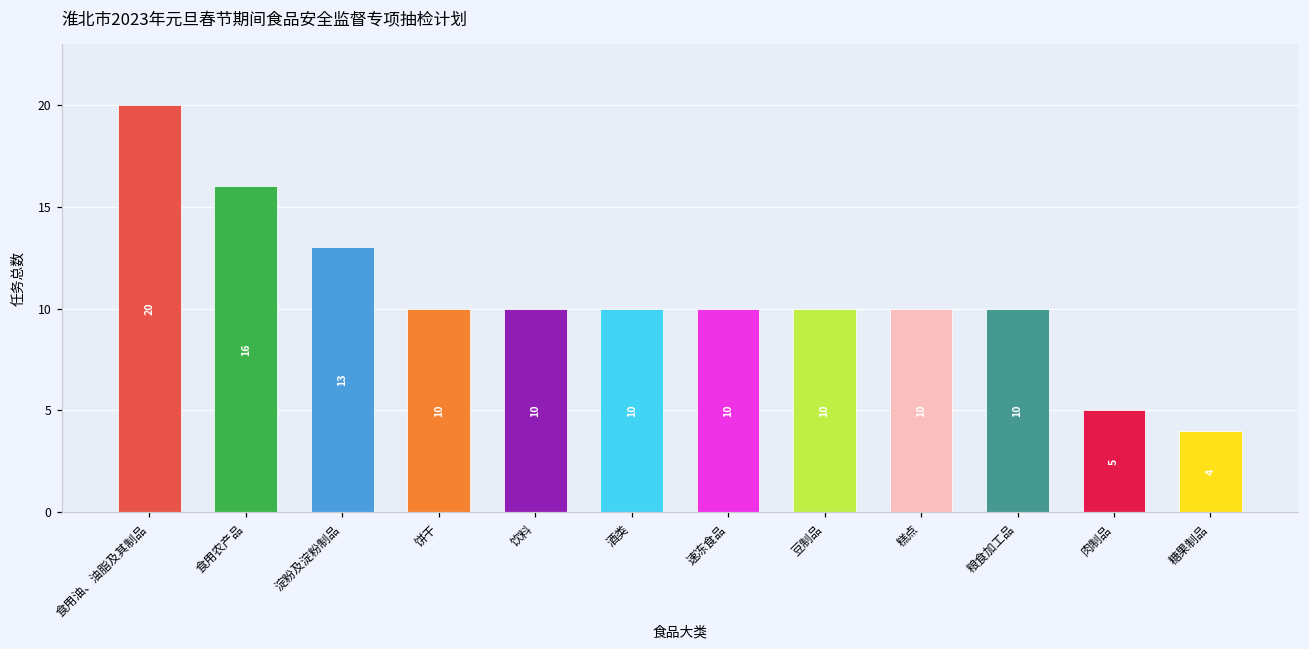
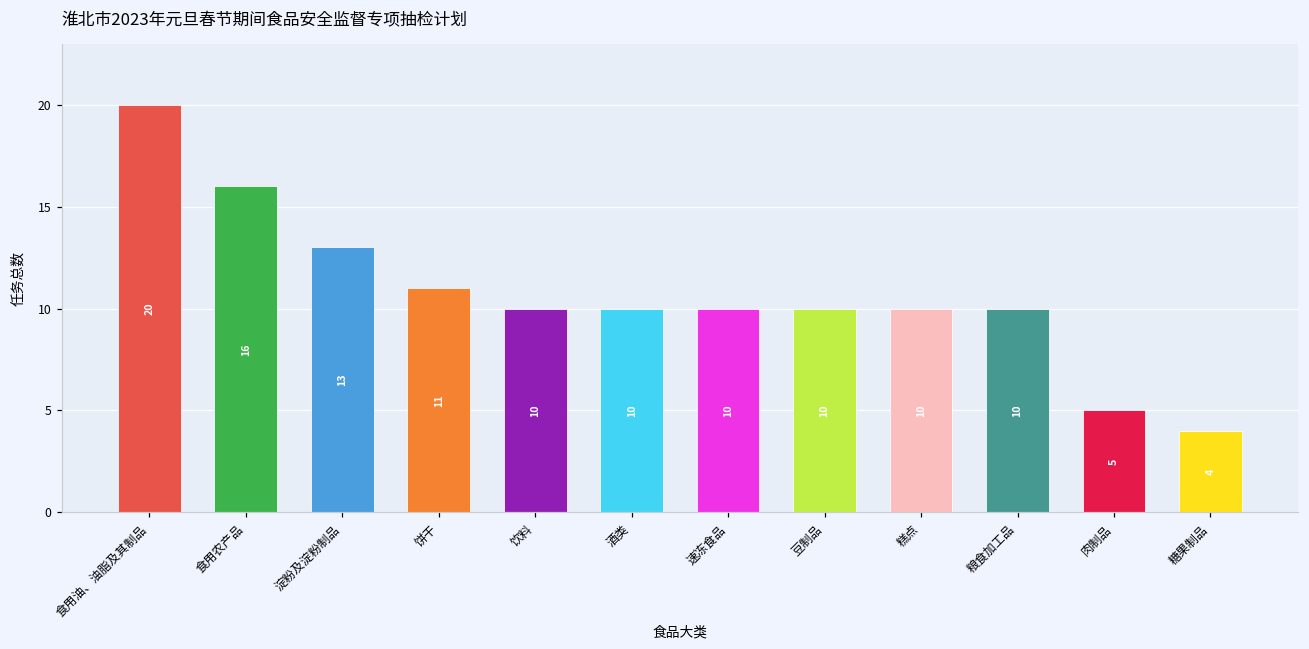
饼干: 10 -> 11
